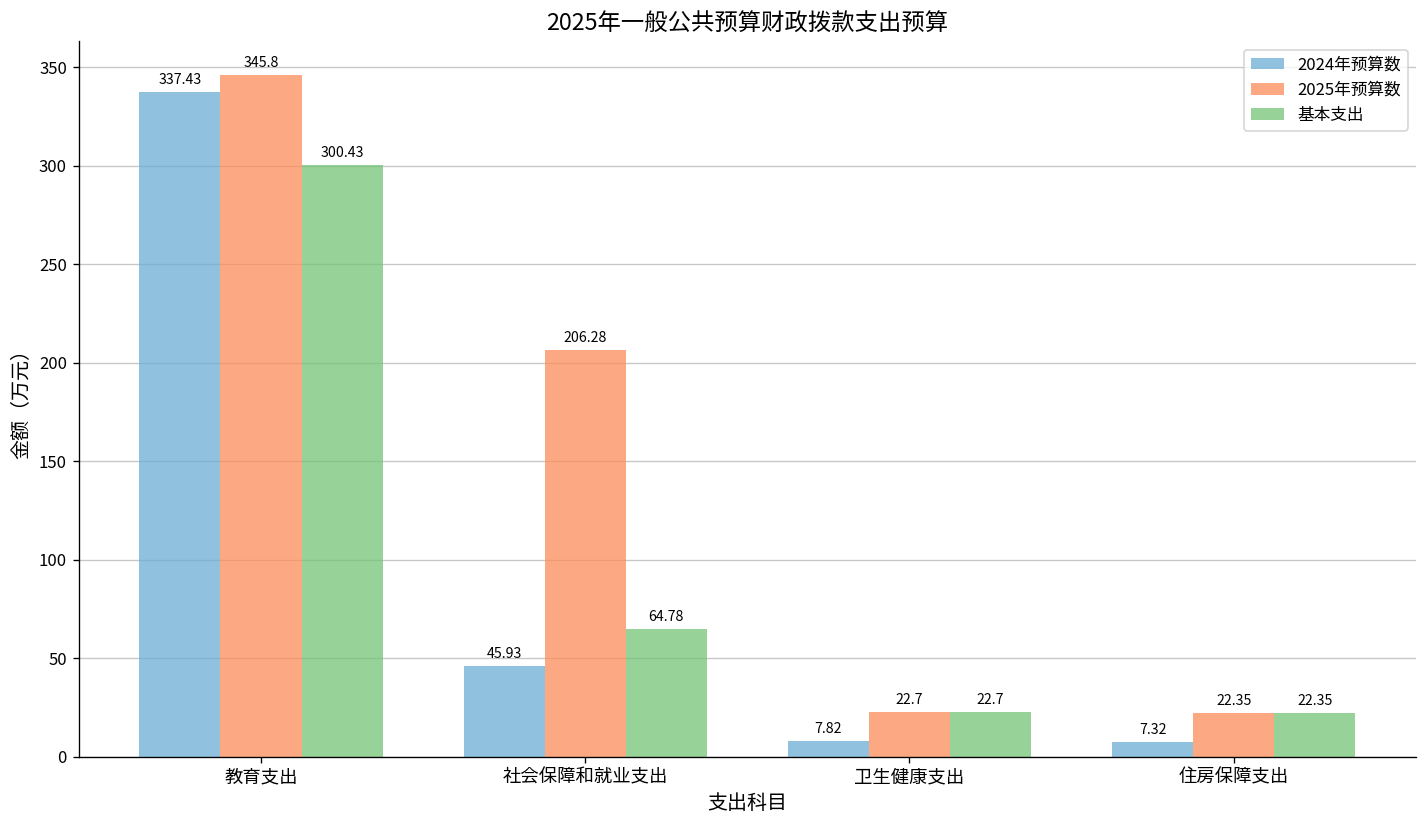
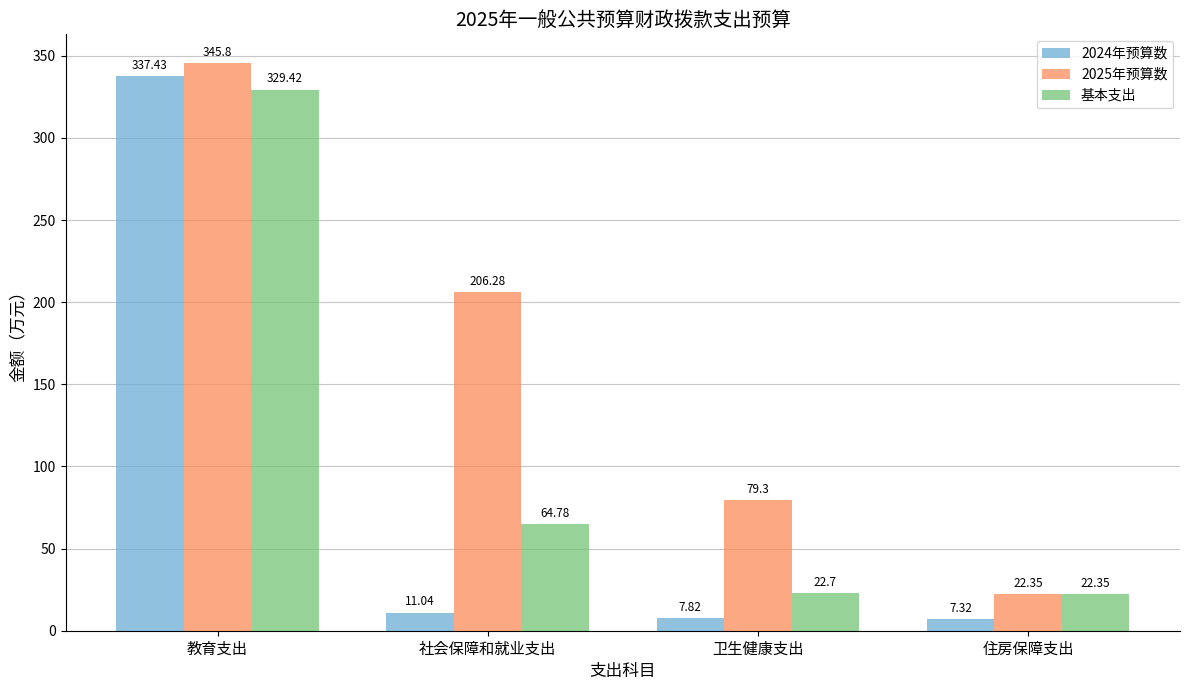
基本支出, 教育支出: 300.43 -> 329.42
2024年预算数, 社会保障和就业支出: 45.93 -> 11.04
2025年预算数, 卫生健康支出: 22.7 -> 79.3
